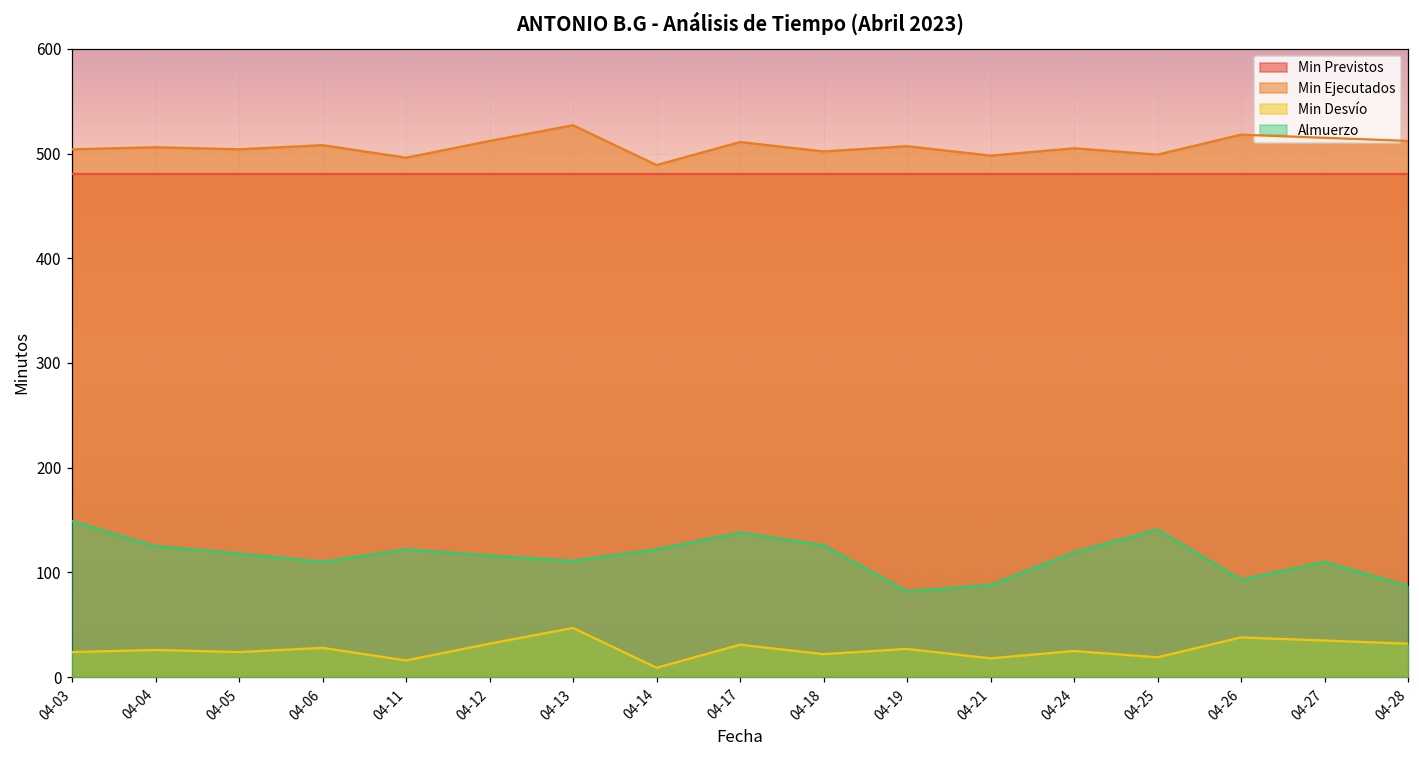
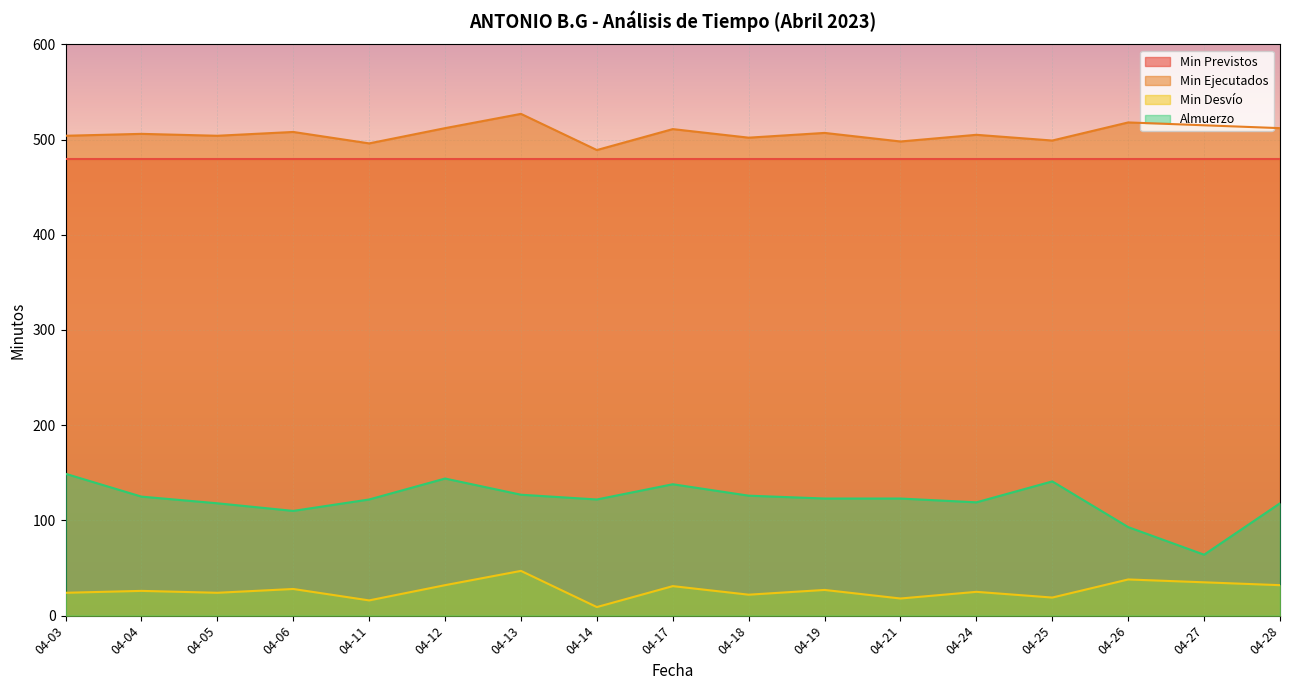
Almuerzo, 04-12: 120 -> 140
Almuerzo, 04-13: 110 -> 130
Almuerzo, 04-19: 80 -> 120
Almuerzo, 04-21: 90 -> 120
Almuerzo, 04-27: 110 -> 60
Almuerzo, 04-28: 90 -> 120
